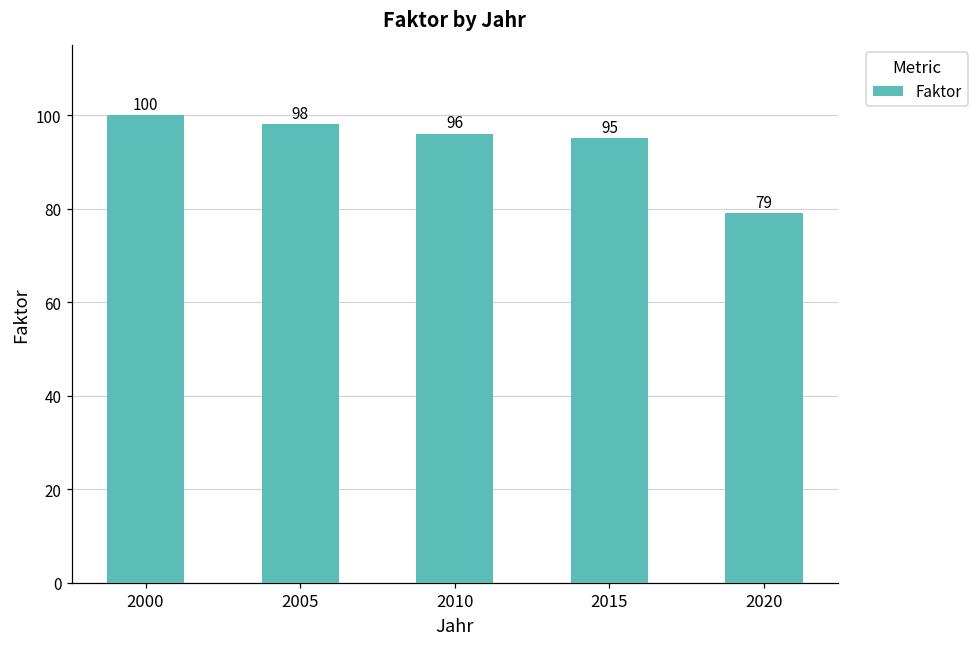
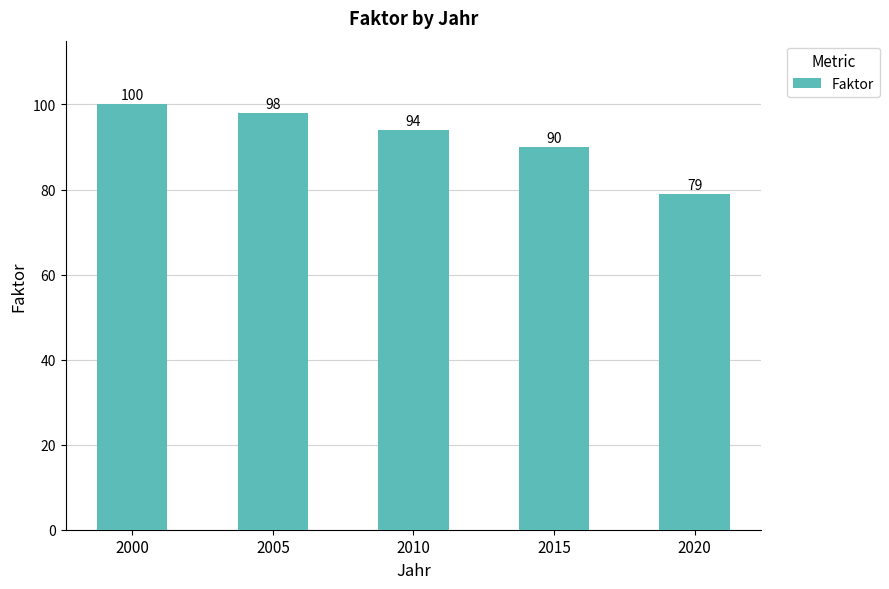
2010: 96 -> 94
2015: 95 -> 90
